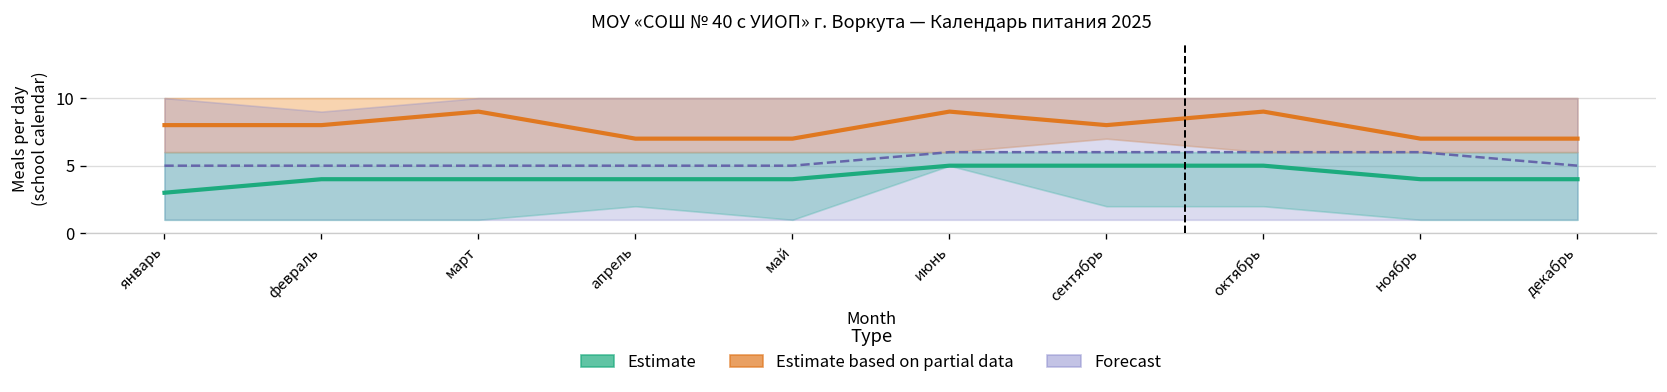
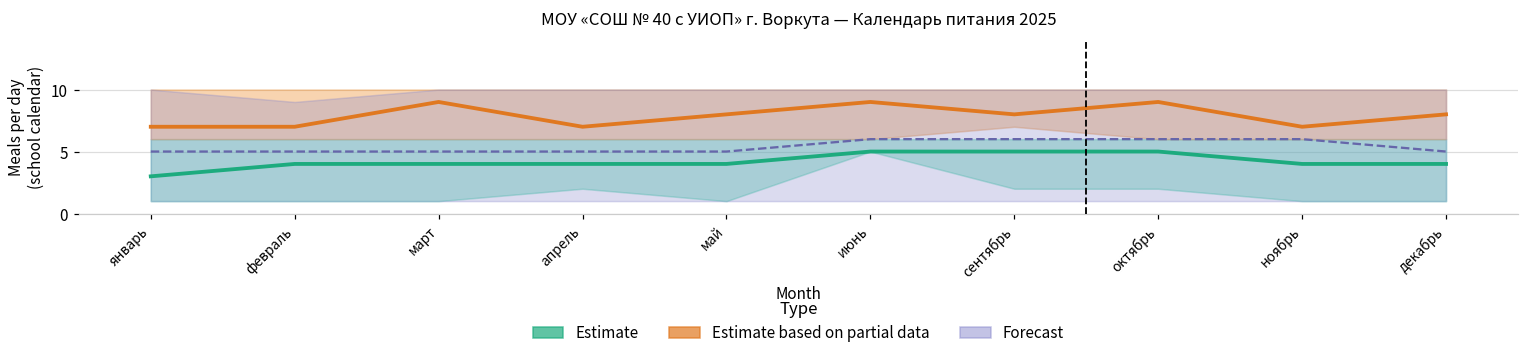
Estimate based on partial data, январь: 8 -> 7
Estimate based on partial data, февраль: 8 -> 7
Estimate based on partial data, май: 7 -> 8
Estimate based on partial data, декабрь: 7 -> 8
